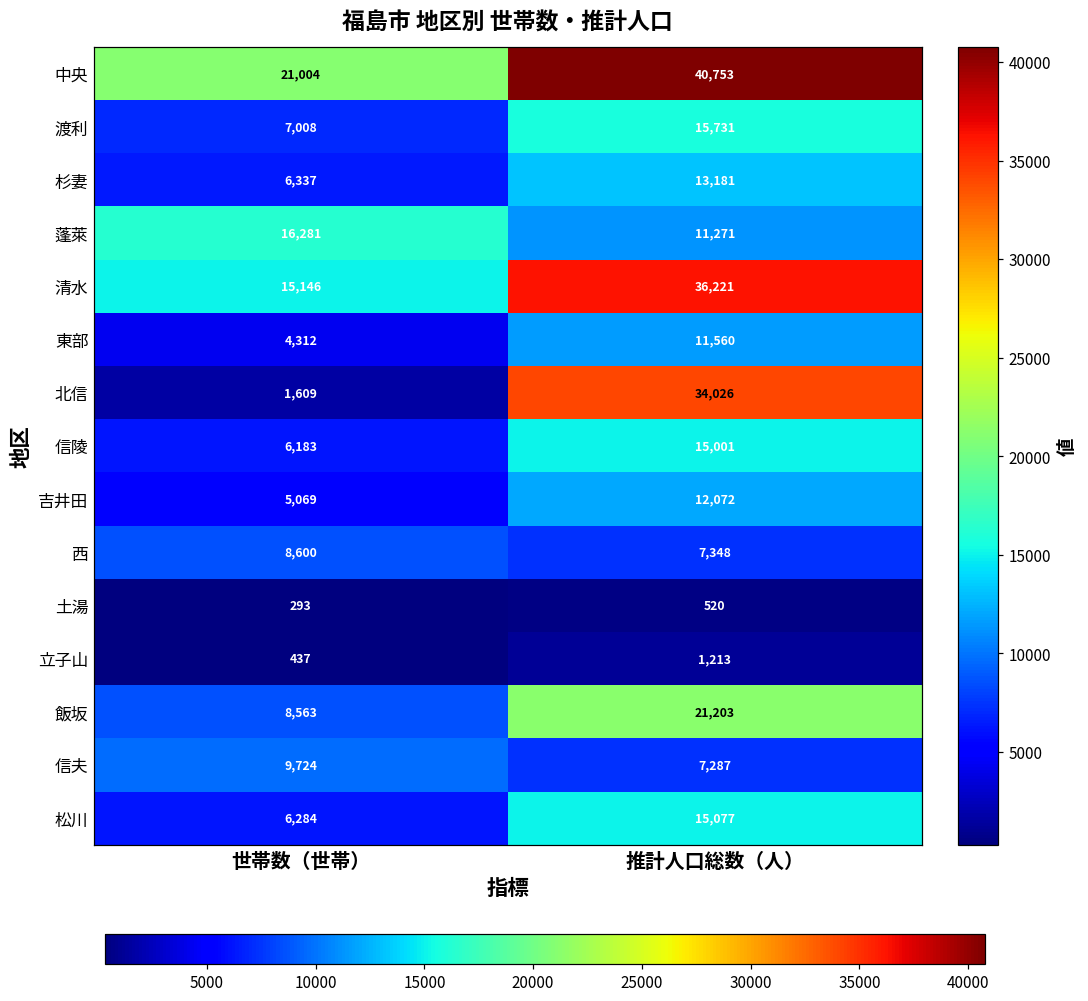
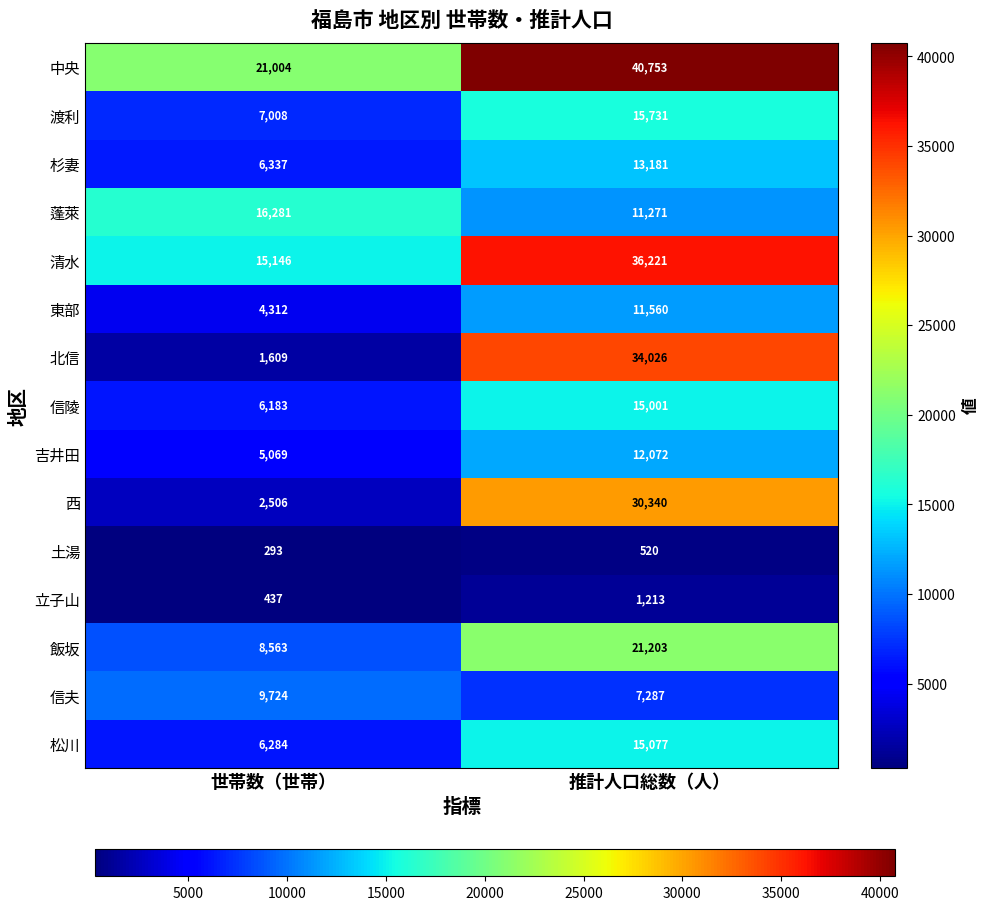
西, 世帯数（世帯）: 8,600 -> 2,506
西, 推計人口総数（人）: 7,348 -> 30,340
